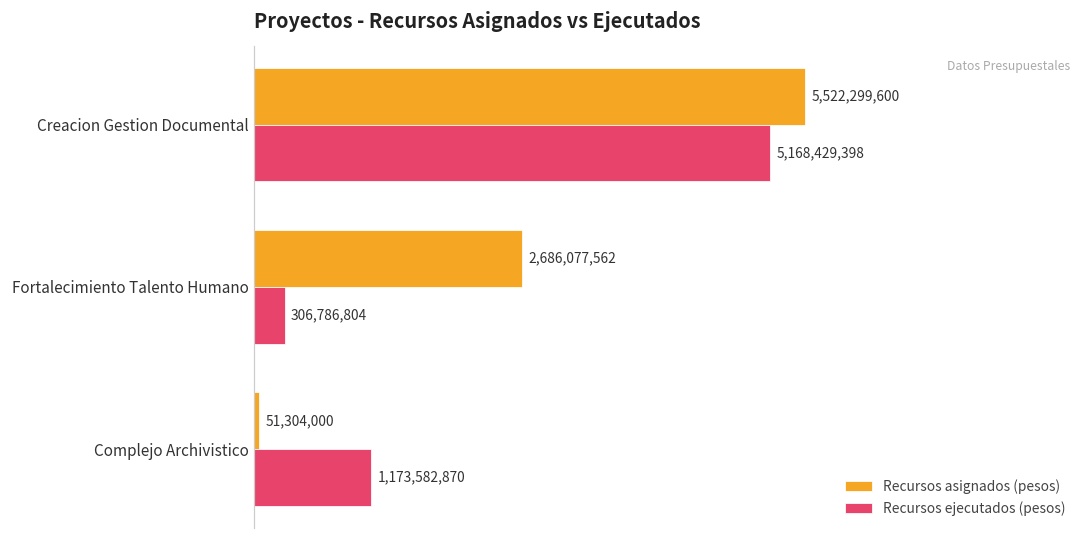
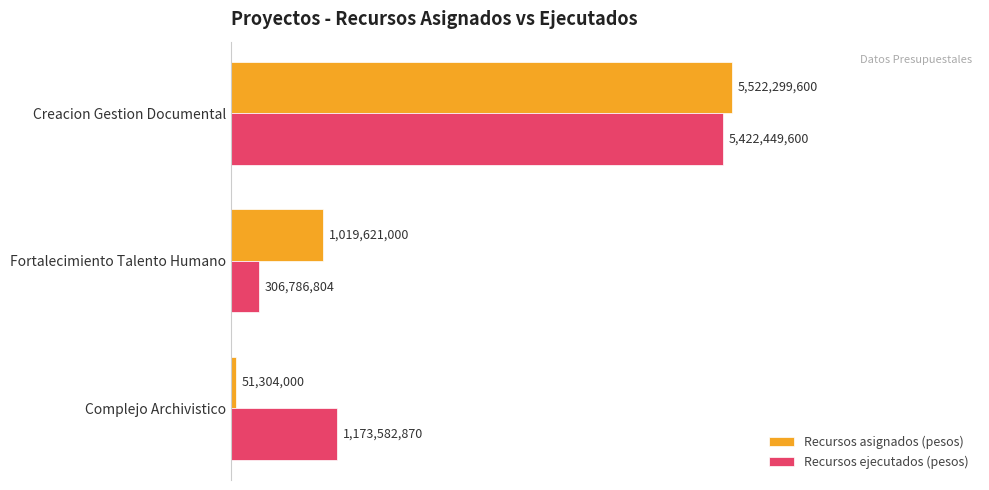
Recursos ejecutados (pesos), Creacion Gestion Documental: 5,168,429,398 -> 5,422,449,600
Recursos asignados (pesos), Fortalecimiento Talento Humano: 2,686,077,562 -> 1,019,621,000
